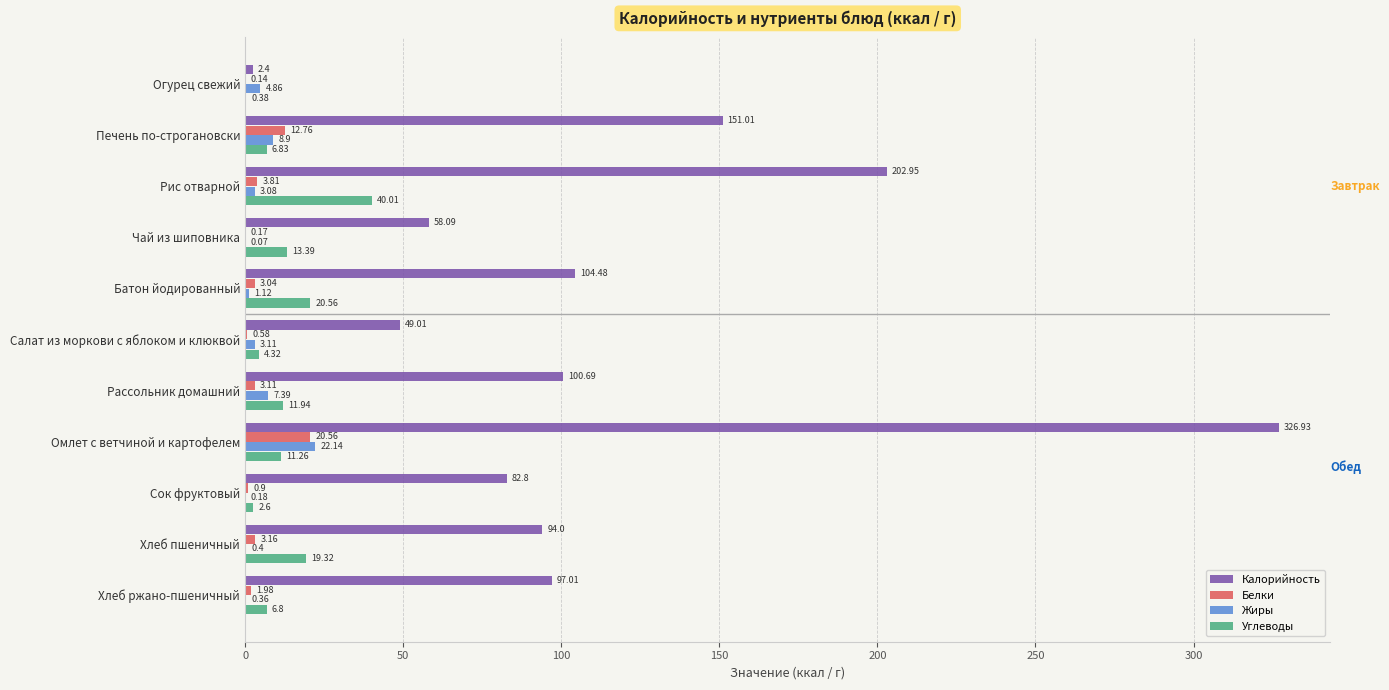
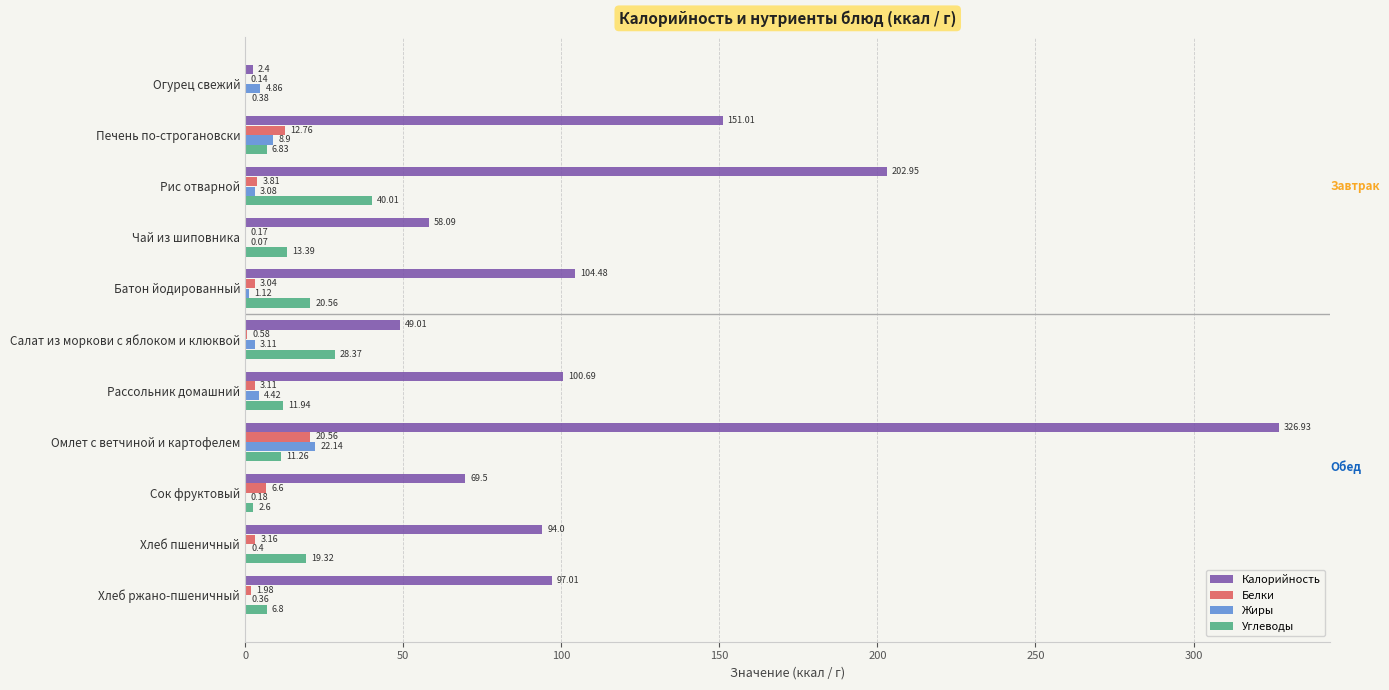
Углеводы, Салат из моркови с яблоком и клюквой: 4.32 -> 28.37
Жиры, Рассольник домашний: 7.39 -> 4.42
Калорийность, Сок фруктовый: 82.8 -> 69.5
Белки, Сок фруктовый: 0.9 -> 6.6
